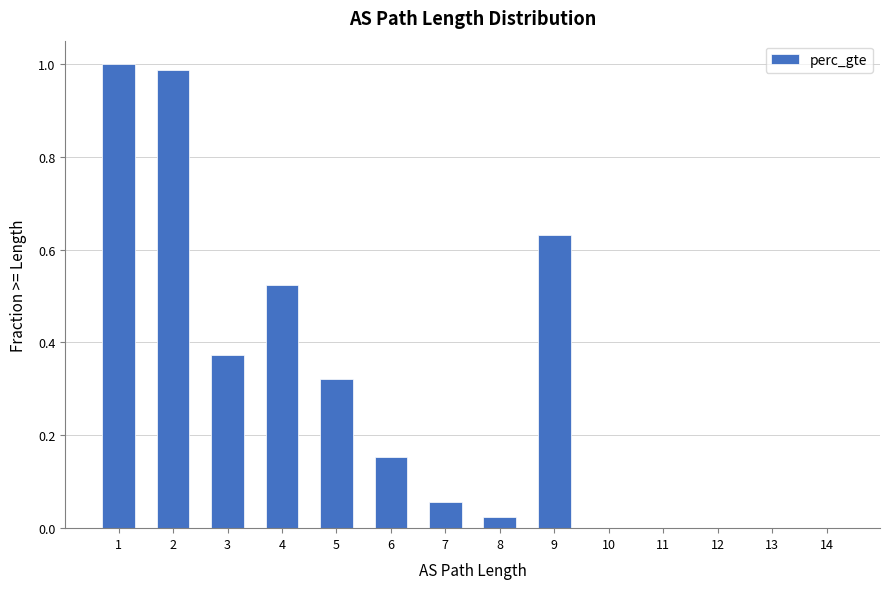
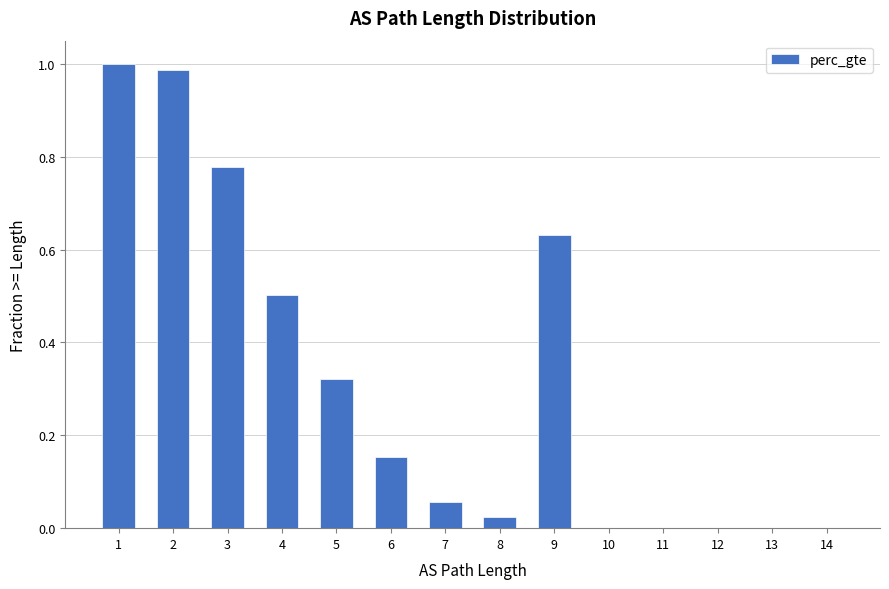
3: 0.37 -> 0.78
4: 0.52 -> 0.50
